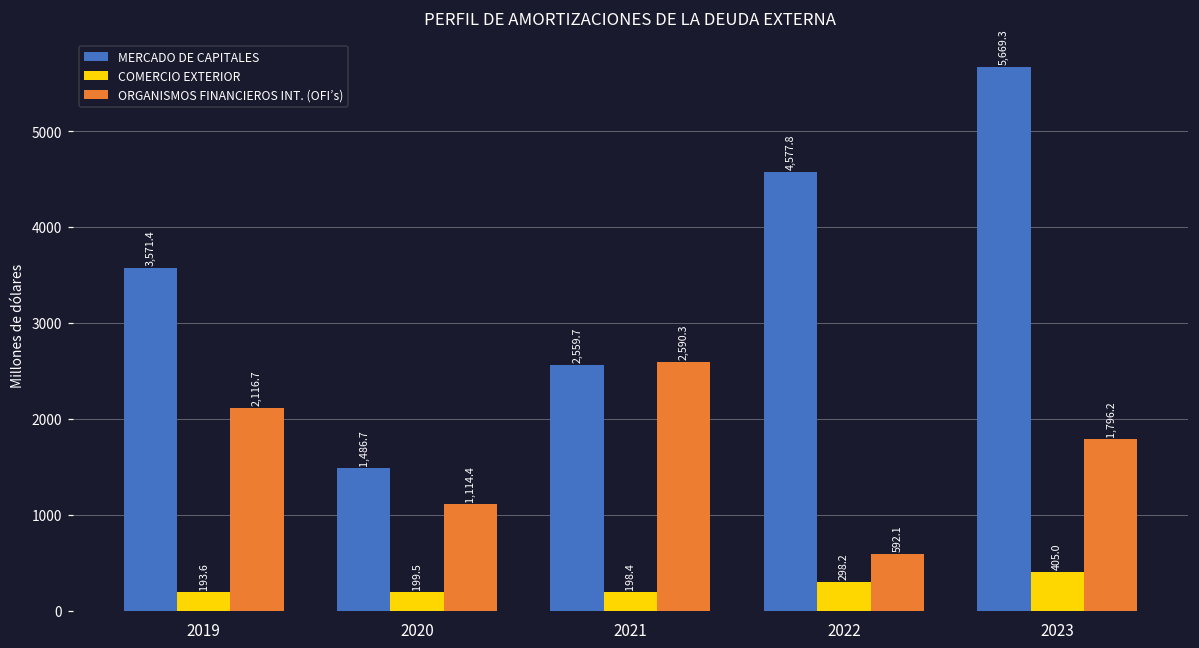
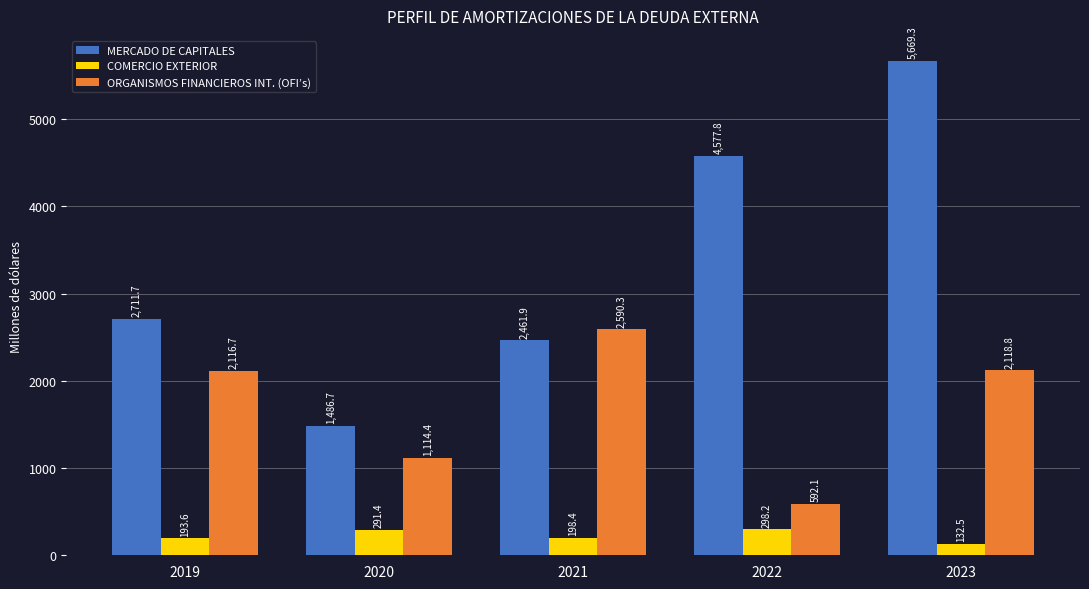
MERCADO DE CAPITALES, 2019: 3,571.4 -> 2,711.7
COMERCIO EXTERIOR, 2020: 199.5 -> 291.4
MERCADO DE CAPITALES, 2021: 2,559.7 -> 2,461.9
COMERCIO EXTERIOR, 2023: 405.0 -> 132.5
ORGANISMOS FINANCIEROS INT. (OFI’s), 2023: 1,796.2 -> 2,118.8
